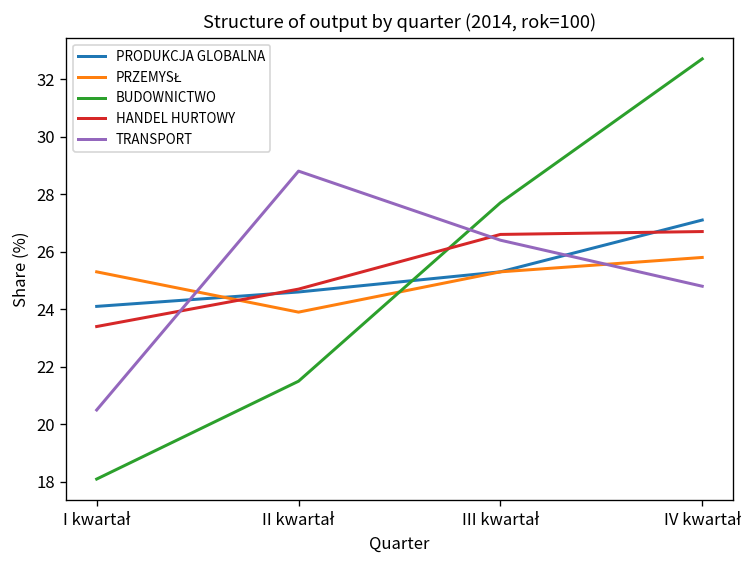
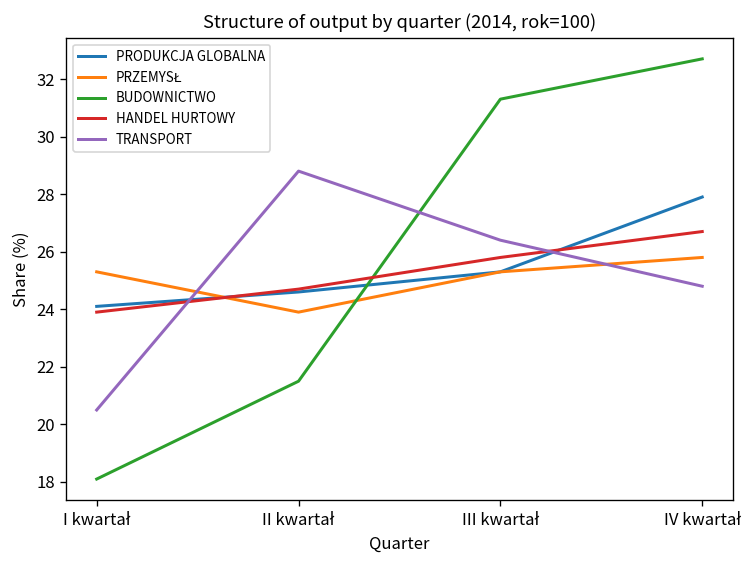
HANDEL HURTOWY, I kwartał: 23.4 -> 23.9
BUDOWNICTWO, III kwartał: 27.7 -> 31.3
HANDEL HURTOWY, III kwartał: 26.6 -> 25.8
PRODUKCJA GLOBALNA, IV kwartał: 27.1 -> 27.9
